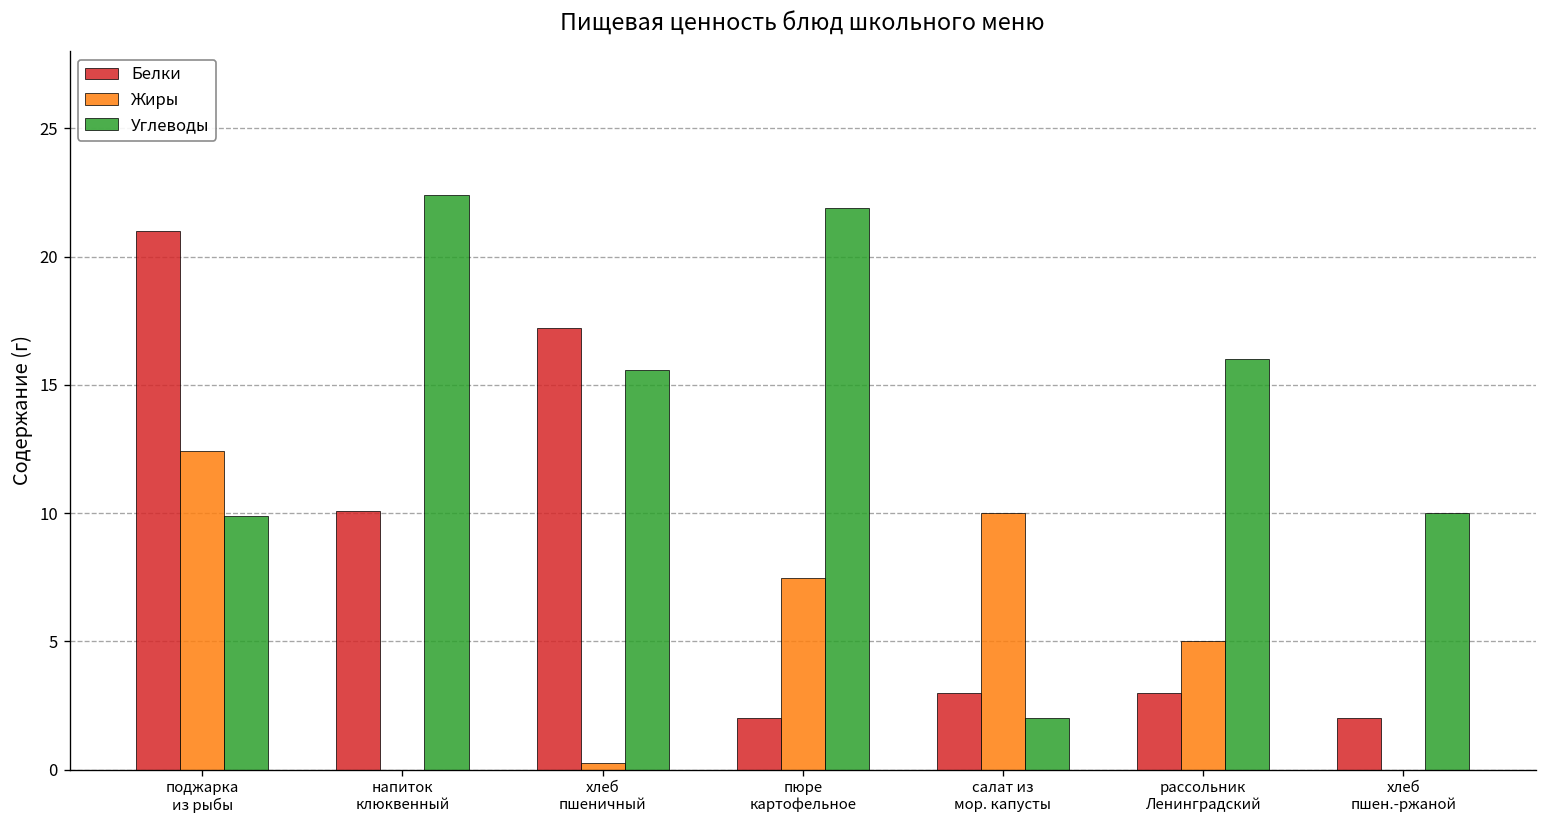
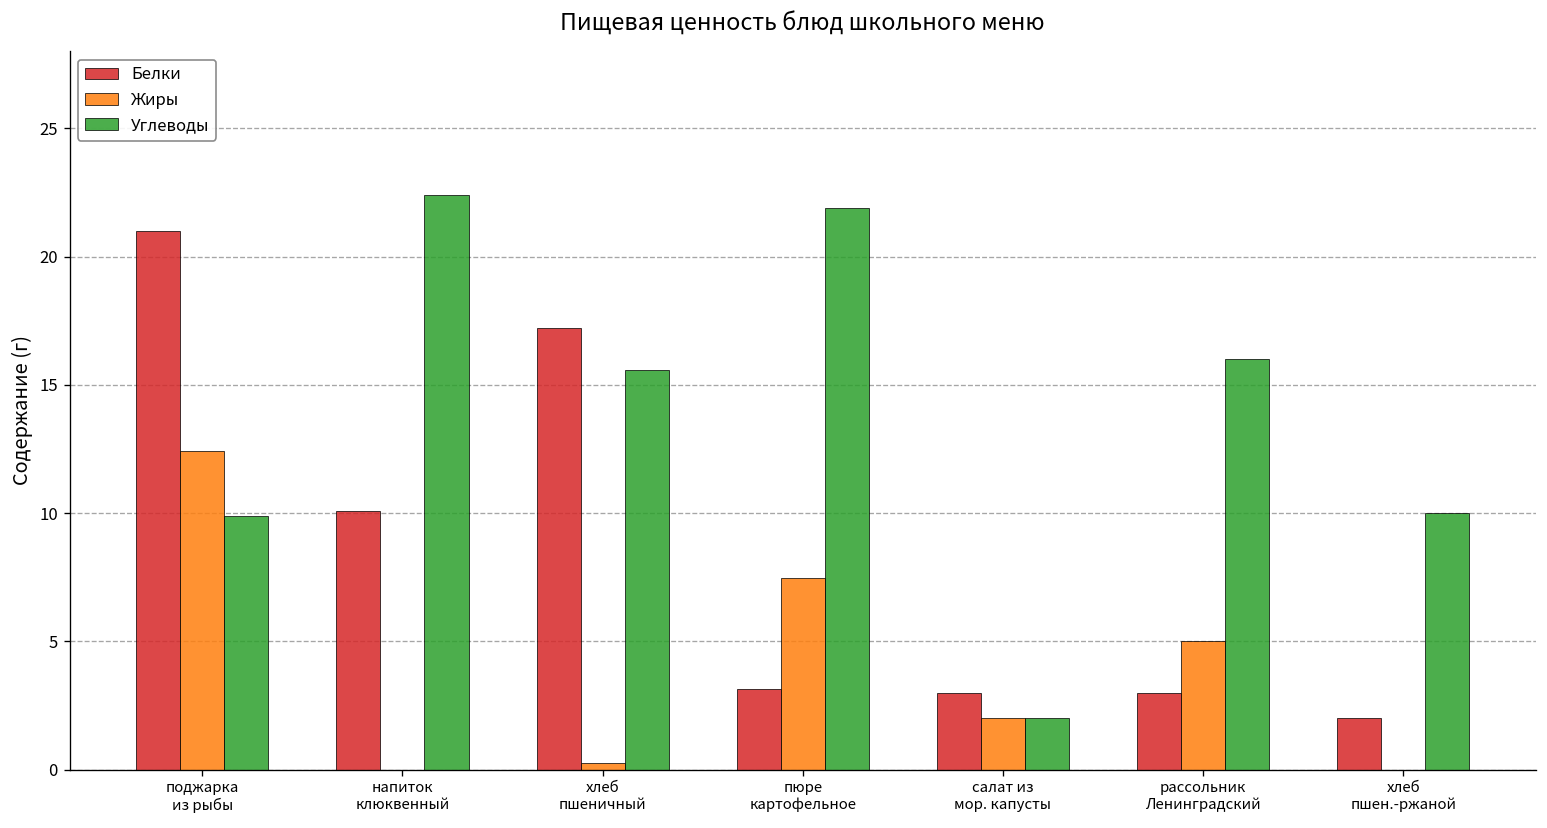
Белки, пюре картофельное: 2.0 -> 3.2
Жиры, салат из мор. капусты: 10 -> 2
